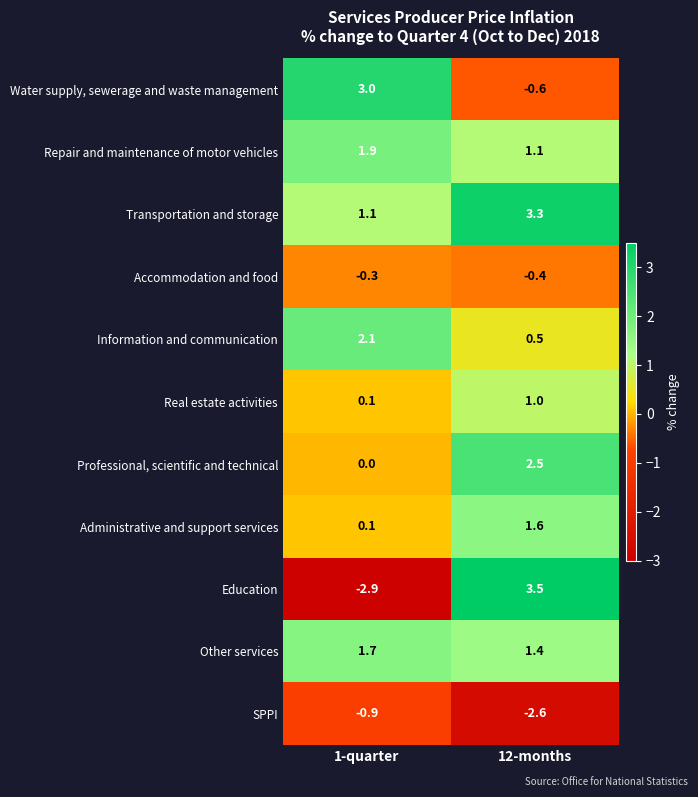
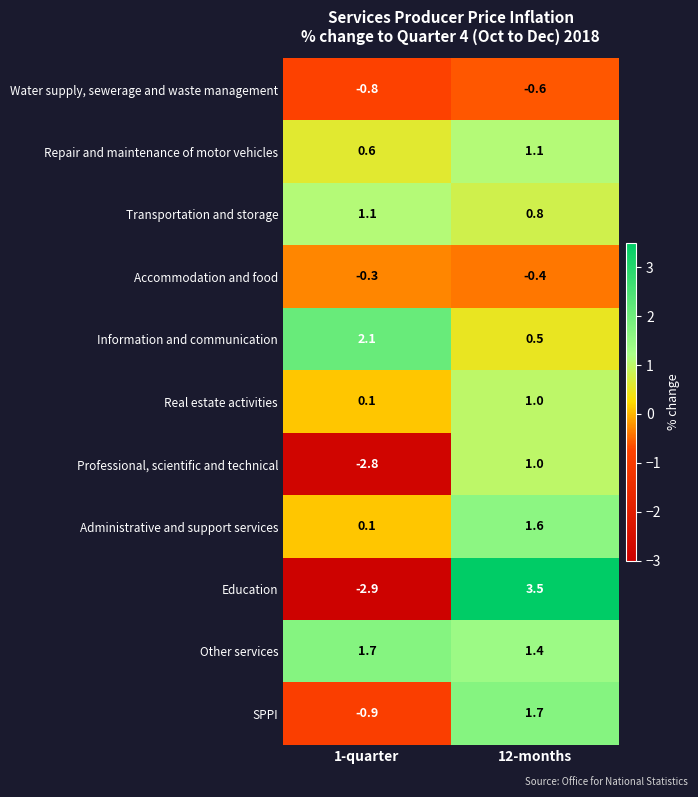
Water supply, sewerage and waste management, 1-quarter: 3.0 -> -0.8
Repair and maintenance of motor vehicles, 1-quarter: 1.9 -> 0.6
Transportation and storage, 12-months: 3.3 -> 0.8
Professional, scientific and technical, 1-quarter: 0.0 -> -2.8
Professional, scientific and technical, 12-months: 2.5 -> 1.0
SPPI, 12-months: -2.6 -> 1.7
